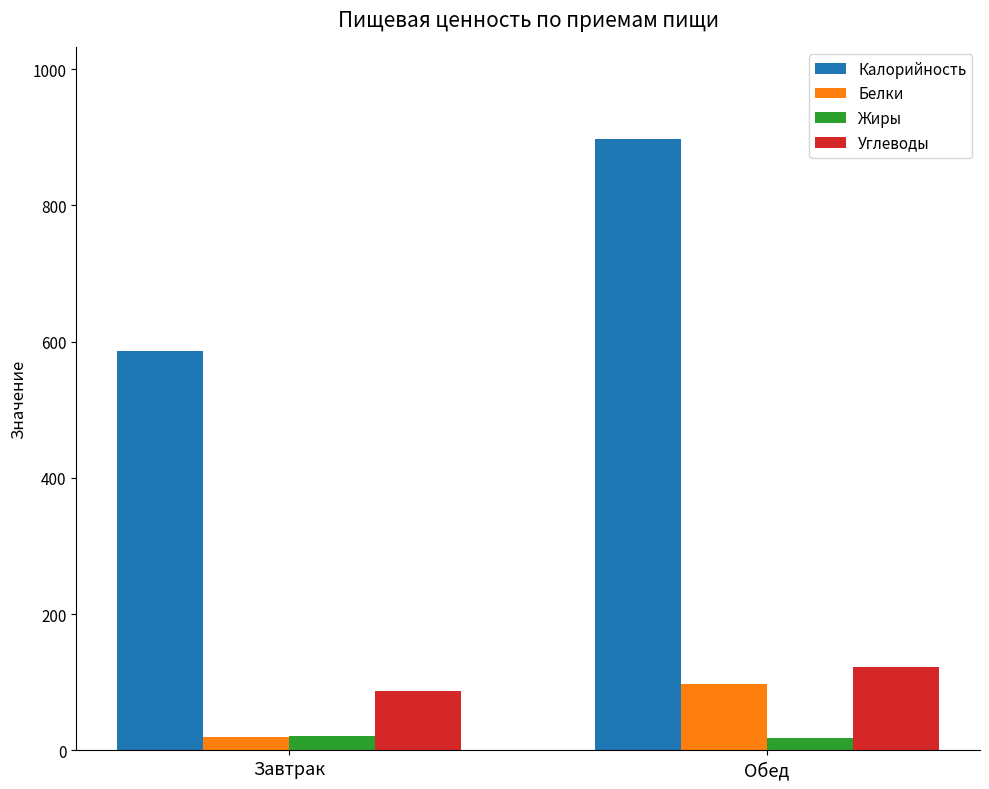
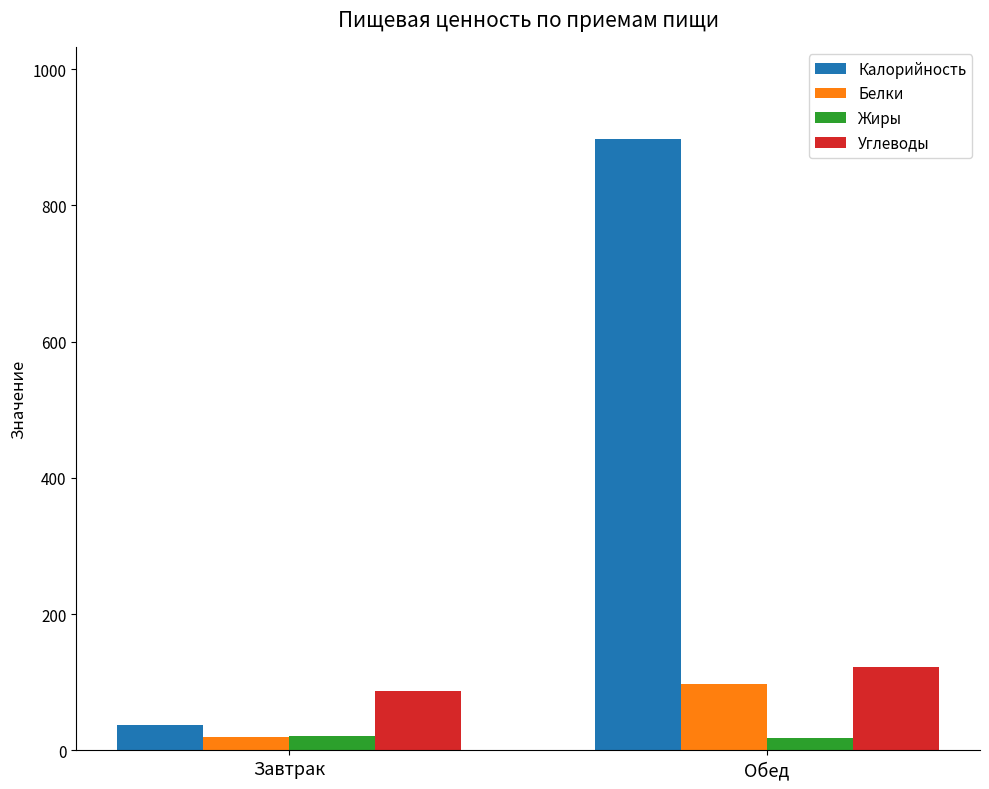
Калорийность, Завтрак: 590 -> 40
